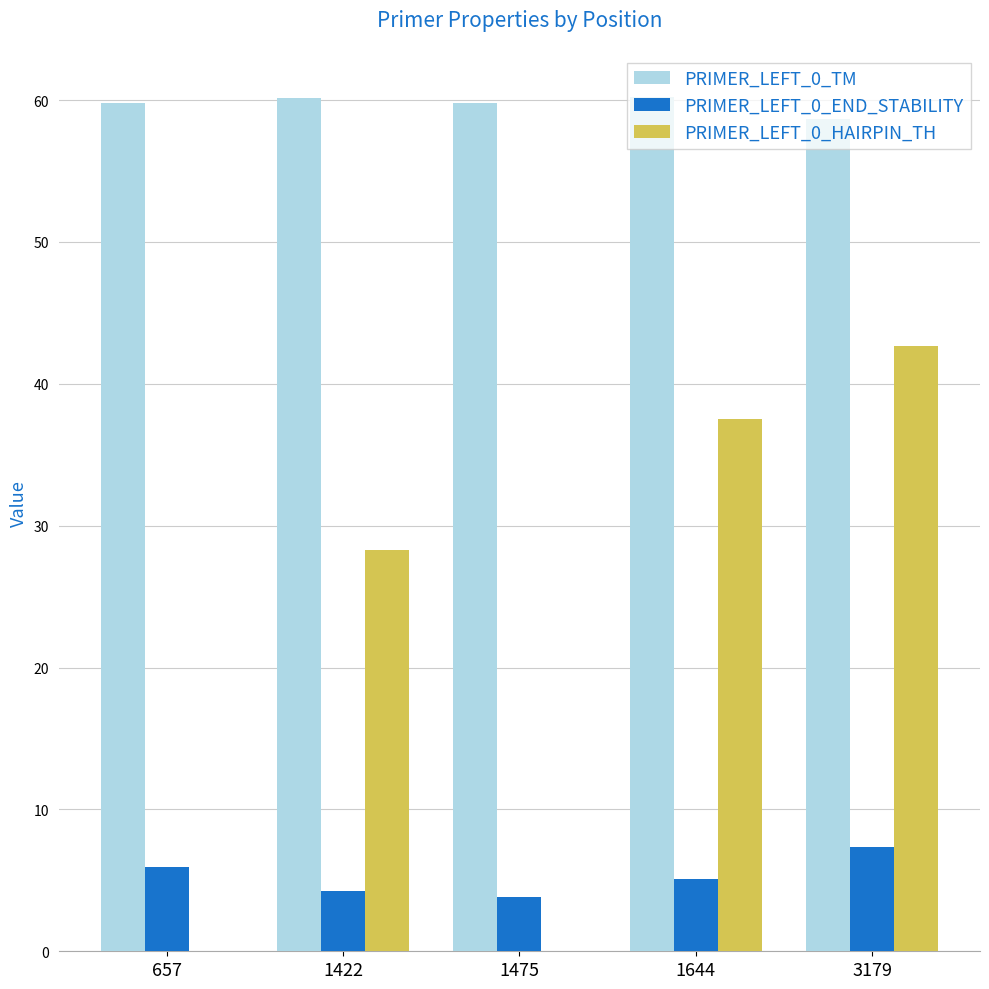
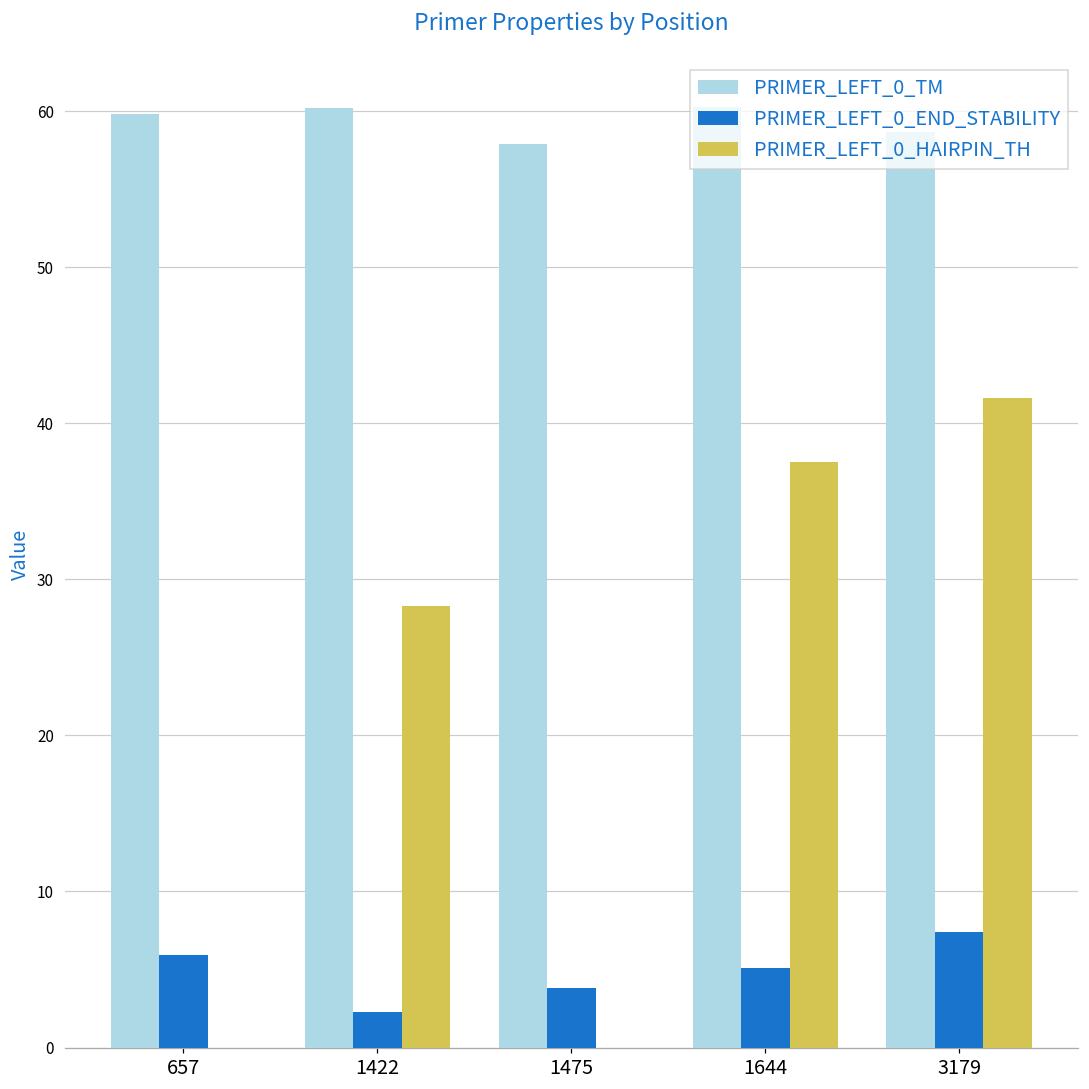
PRIMER_LEFT_0_END_STABILITY, 1422: 4.3 -> 2.3
PRIMER_LEFT_0_TM, 1475: 59.8 -> 57.9
PRIMER_LEFT_0_HAIRPIN_TH, 3179: 42.7 -> 41.6
